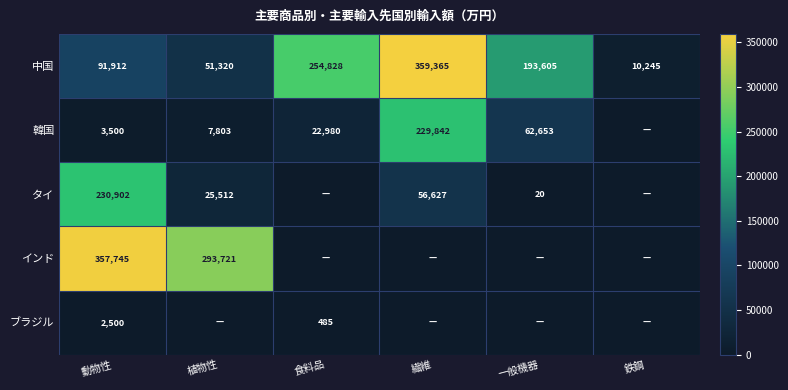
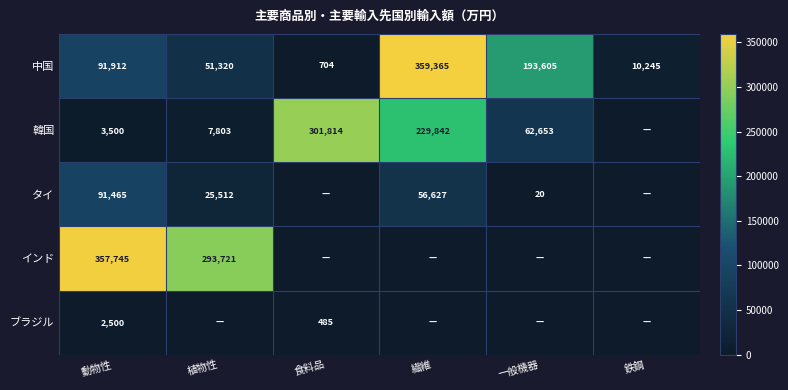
中国, 食料品: 254,828 -> 704
韓国, 食料品: 22,980 -> 301,814
タイ, 動物性: 230,902 -> 91,465
